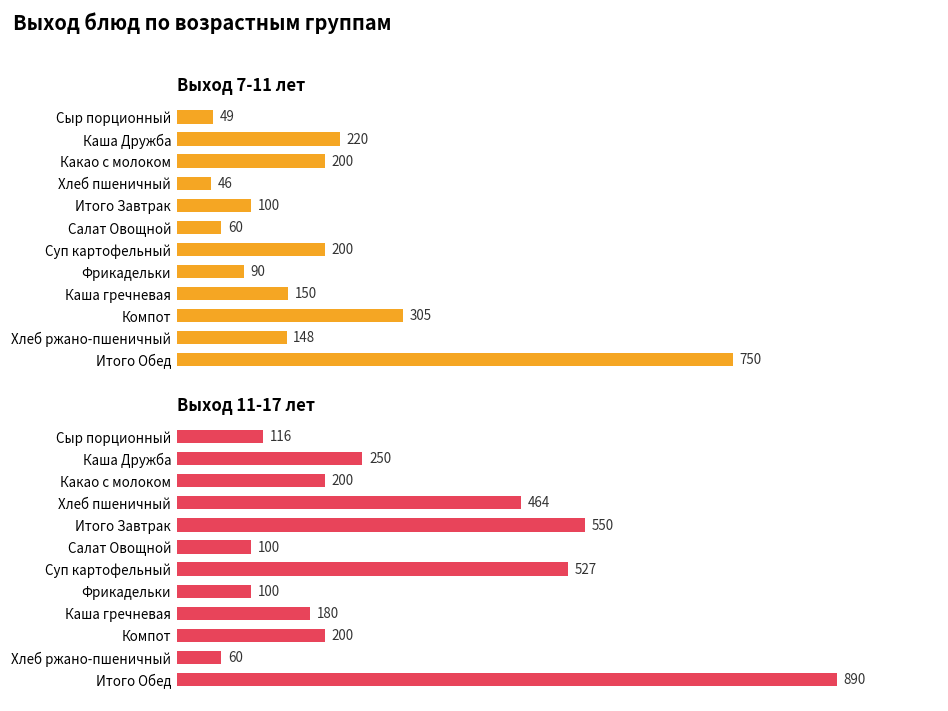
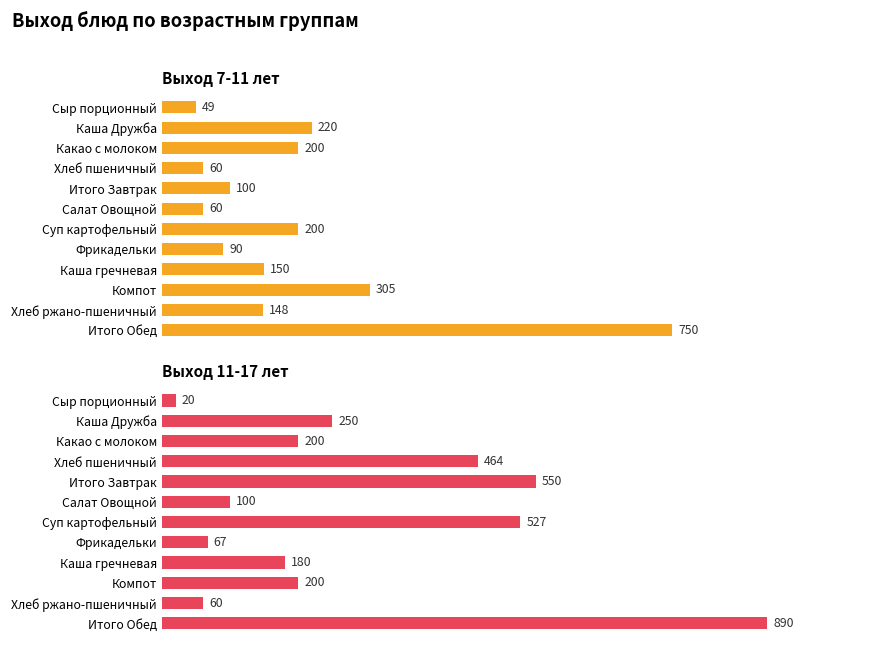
Выход 7-11 лет, Хлеб пшеничный: 46 -> 60
Выход 11-17 лет, Сыр порционный: 116 -> 20
Выход 11-17 лет, Фрикадельки: 100 -> 67
